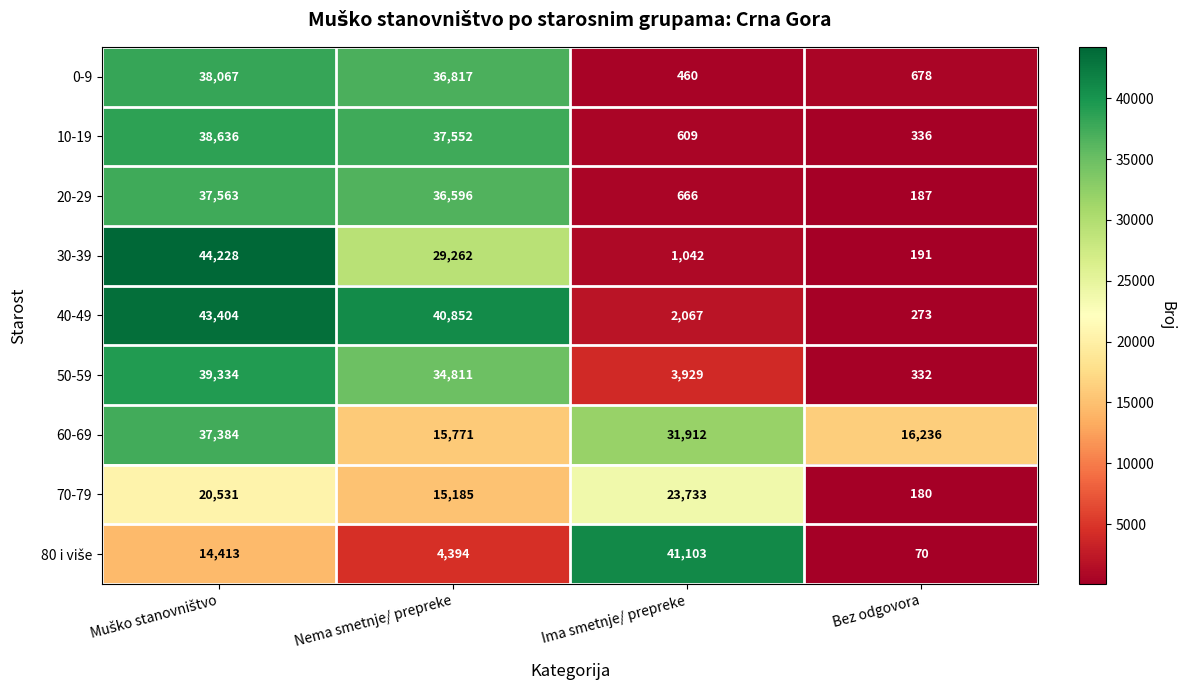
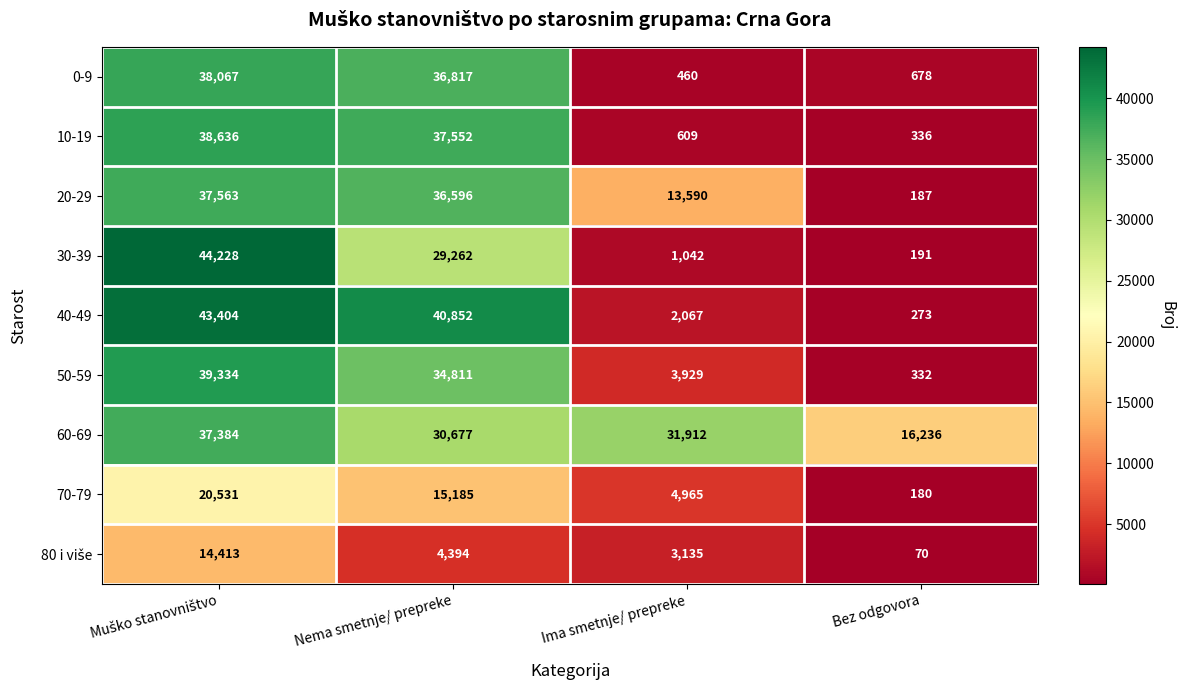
20-29, Ima smetnje/ prepreke: 666 -> 13,590
60-69, Nema smetnje/ prepreke: 15,771 -> 30,677
70-79, Ima smetnje/ prepreke: 23,733 -> 4,965
80 i više, Ima smetnje/ prepreke: 41,103 -> 3,135
